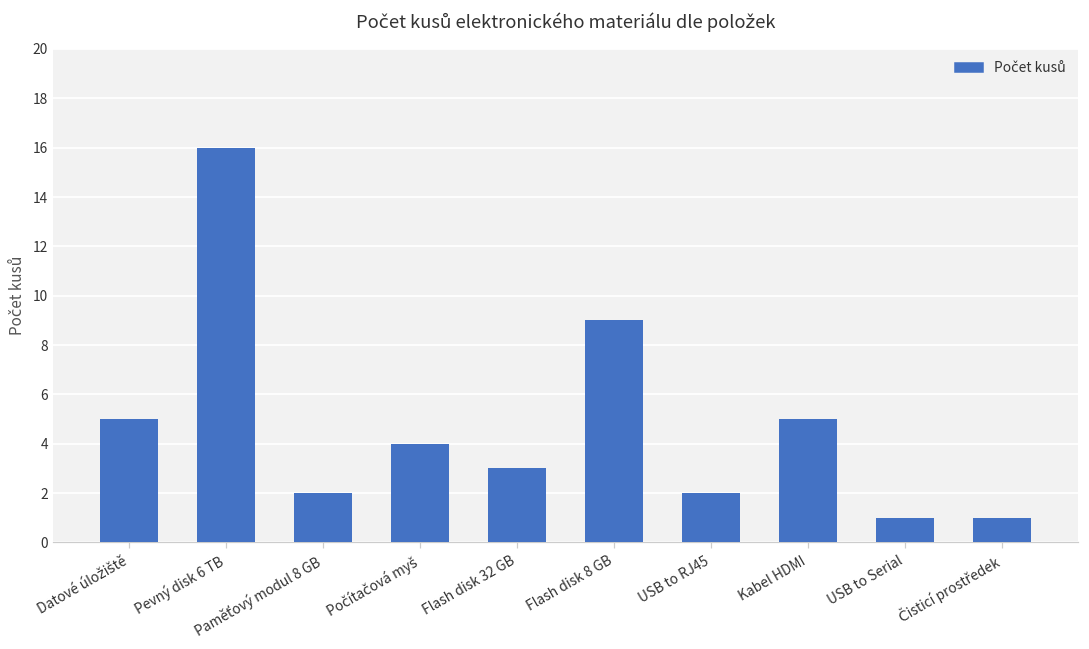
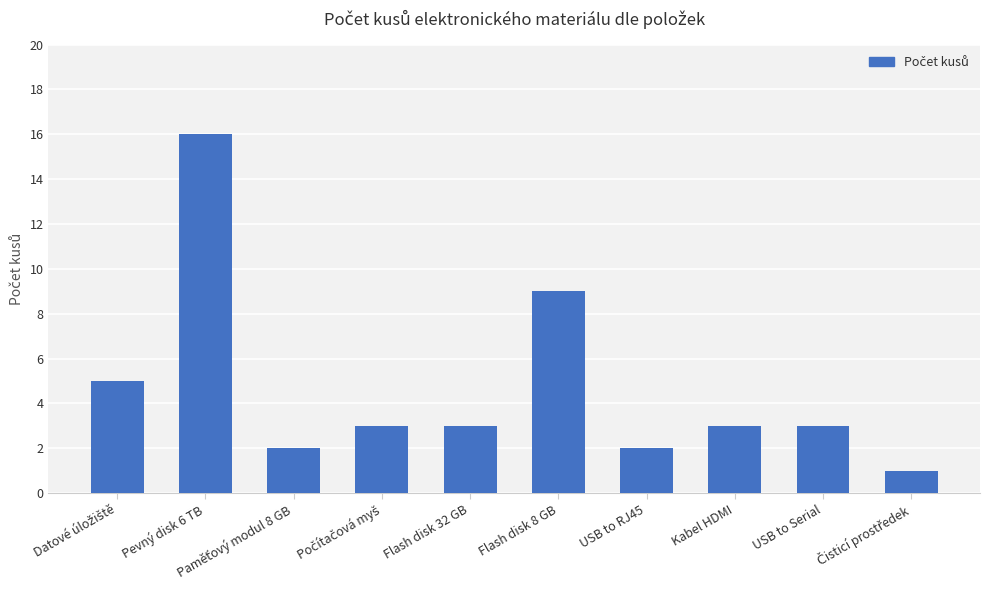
Počítačová myš: 4 -> 3
Kabel HDMI: 5 -> 3
USB to Serial: 1 -> 3
